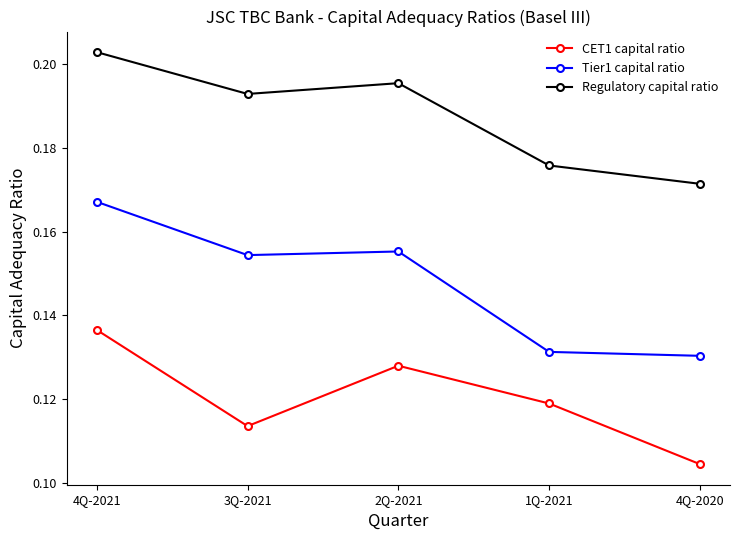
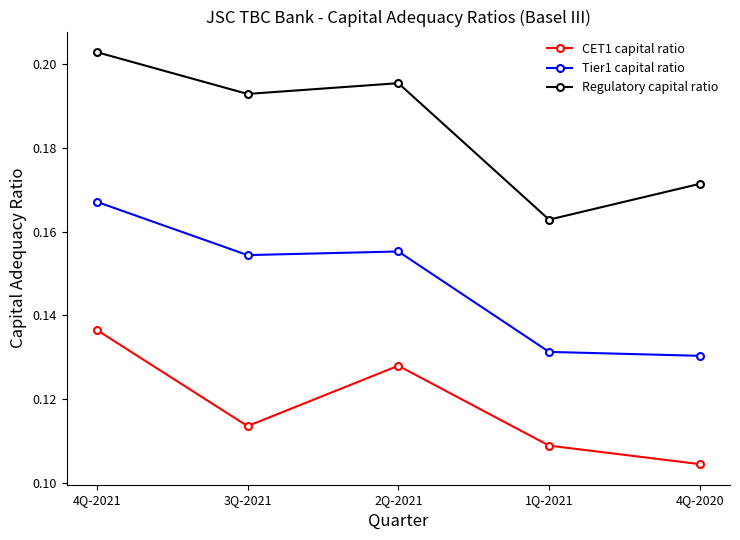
CET1 capital ratio, 1Q-2021: 0.119 -> 0.109
Regulatory capital ratio, 1Q-2021: 0.176 -> 0.163
